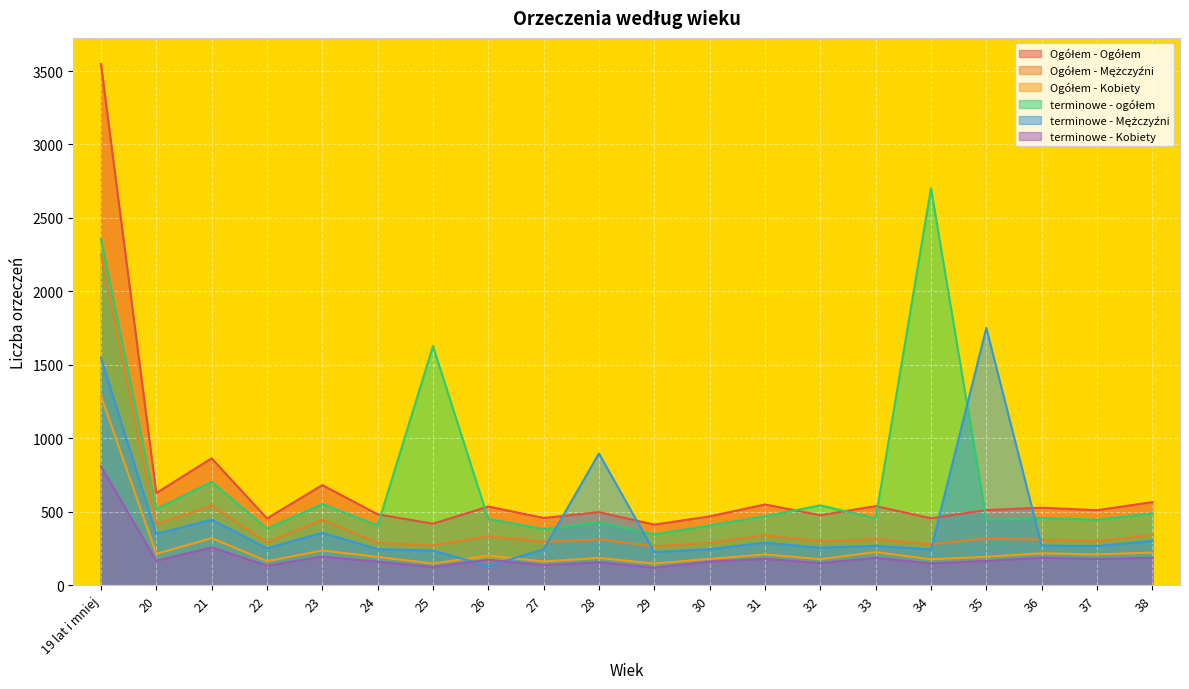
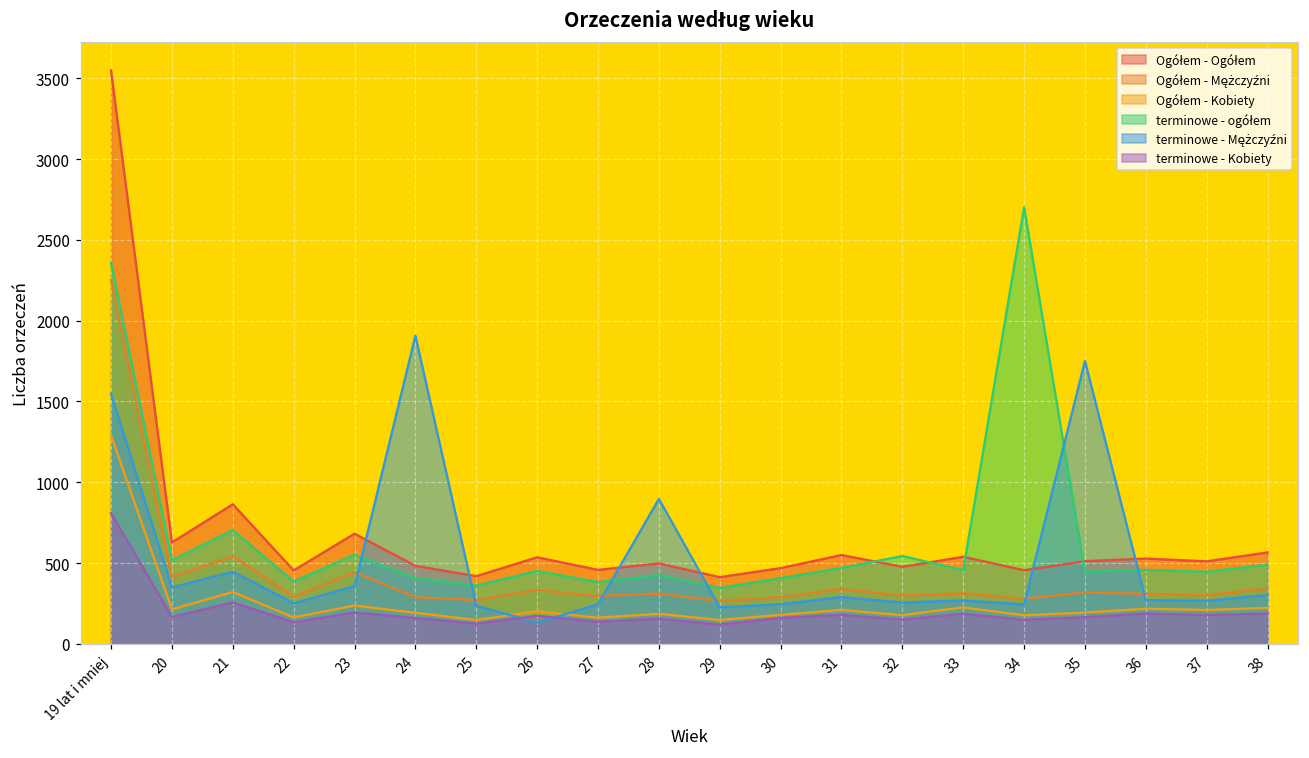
terminowe - Mężczyźni, 24: 250 -> 1910
terminowe - ogółem, 25: 1630 -> 360
